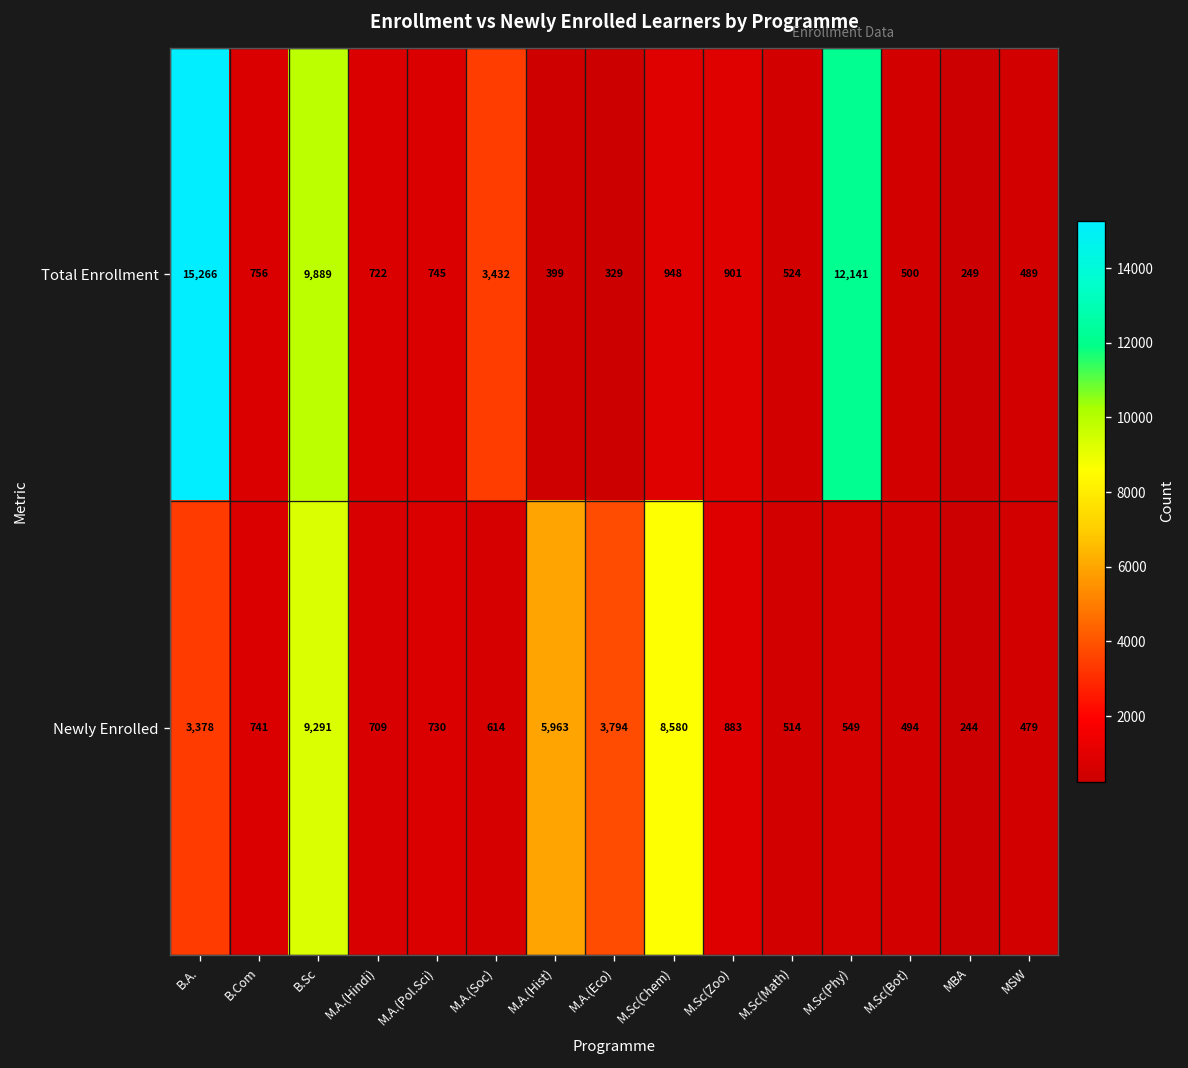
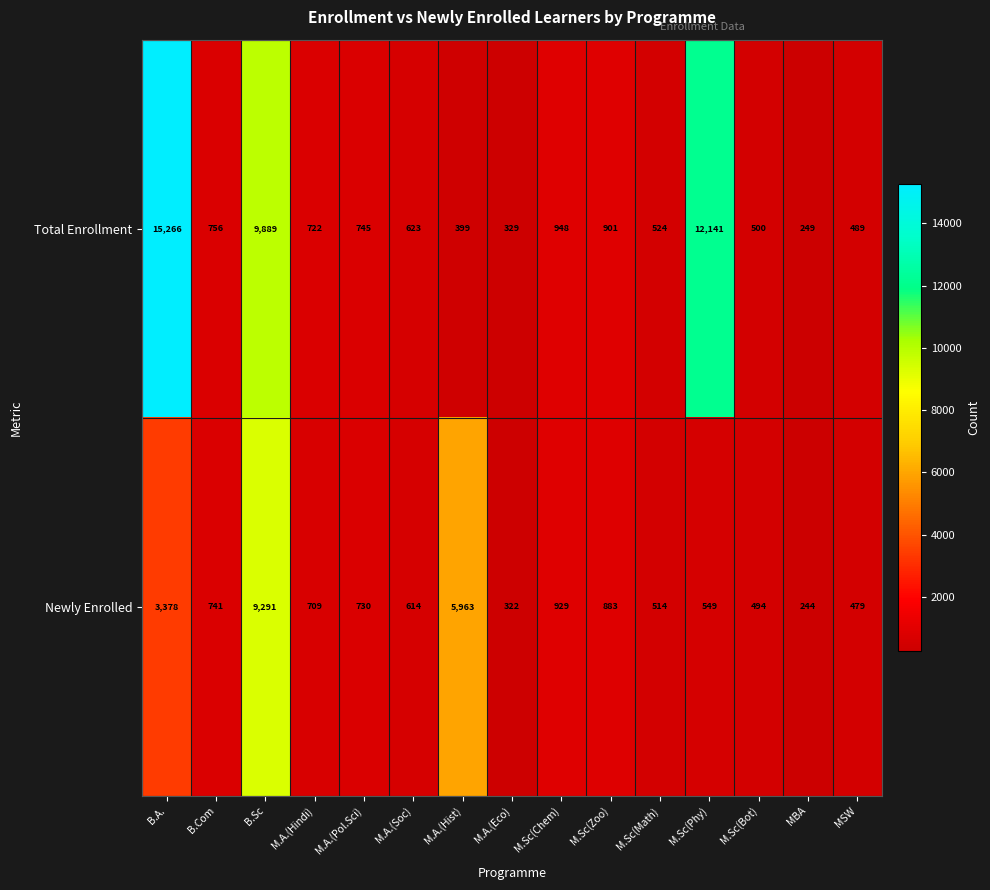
Total Enrollment, M.A.(Soc): 3,432 -> 623
Newly Enrolled, M.A.(Eco): 3,794 -> 322
Newly Enrolled, M.Sc(Chem): 8,580 -> 929
